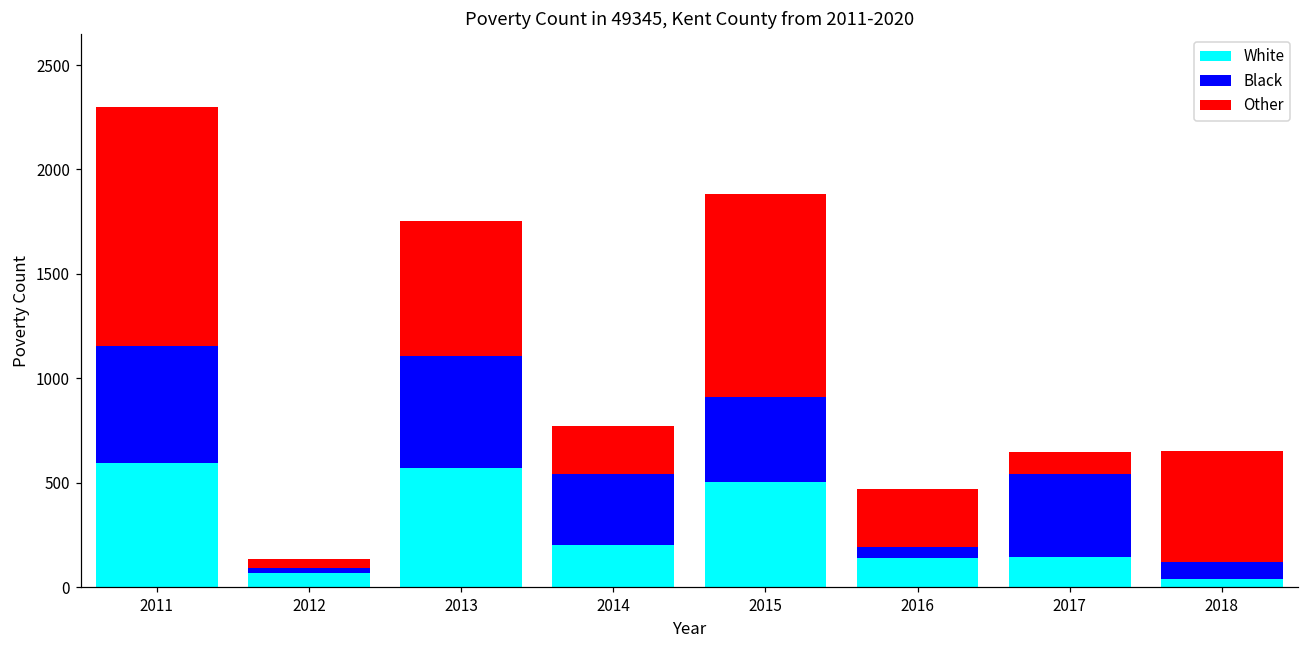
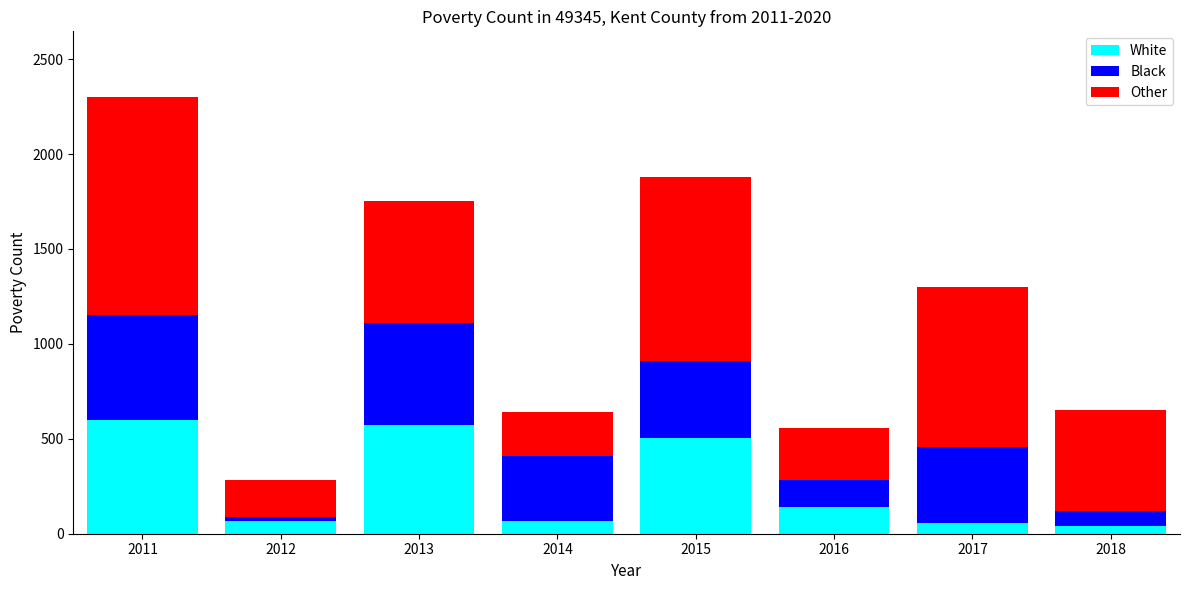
Other, 2012: 50 -> 190
White, 2014: 200 -> 70
Black, 2016: 50 -> 140
White, 2017: 140 -> 60
Other, 2017: 100 -> 840
